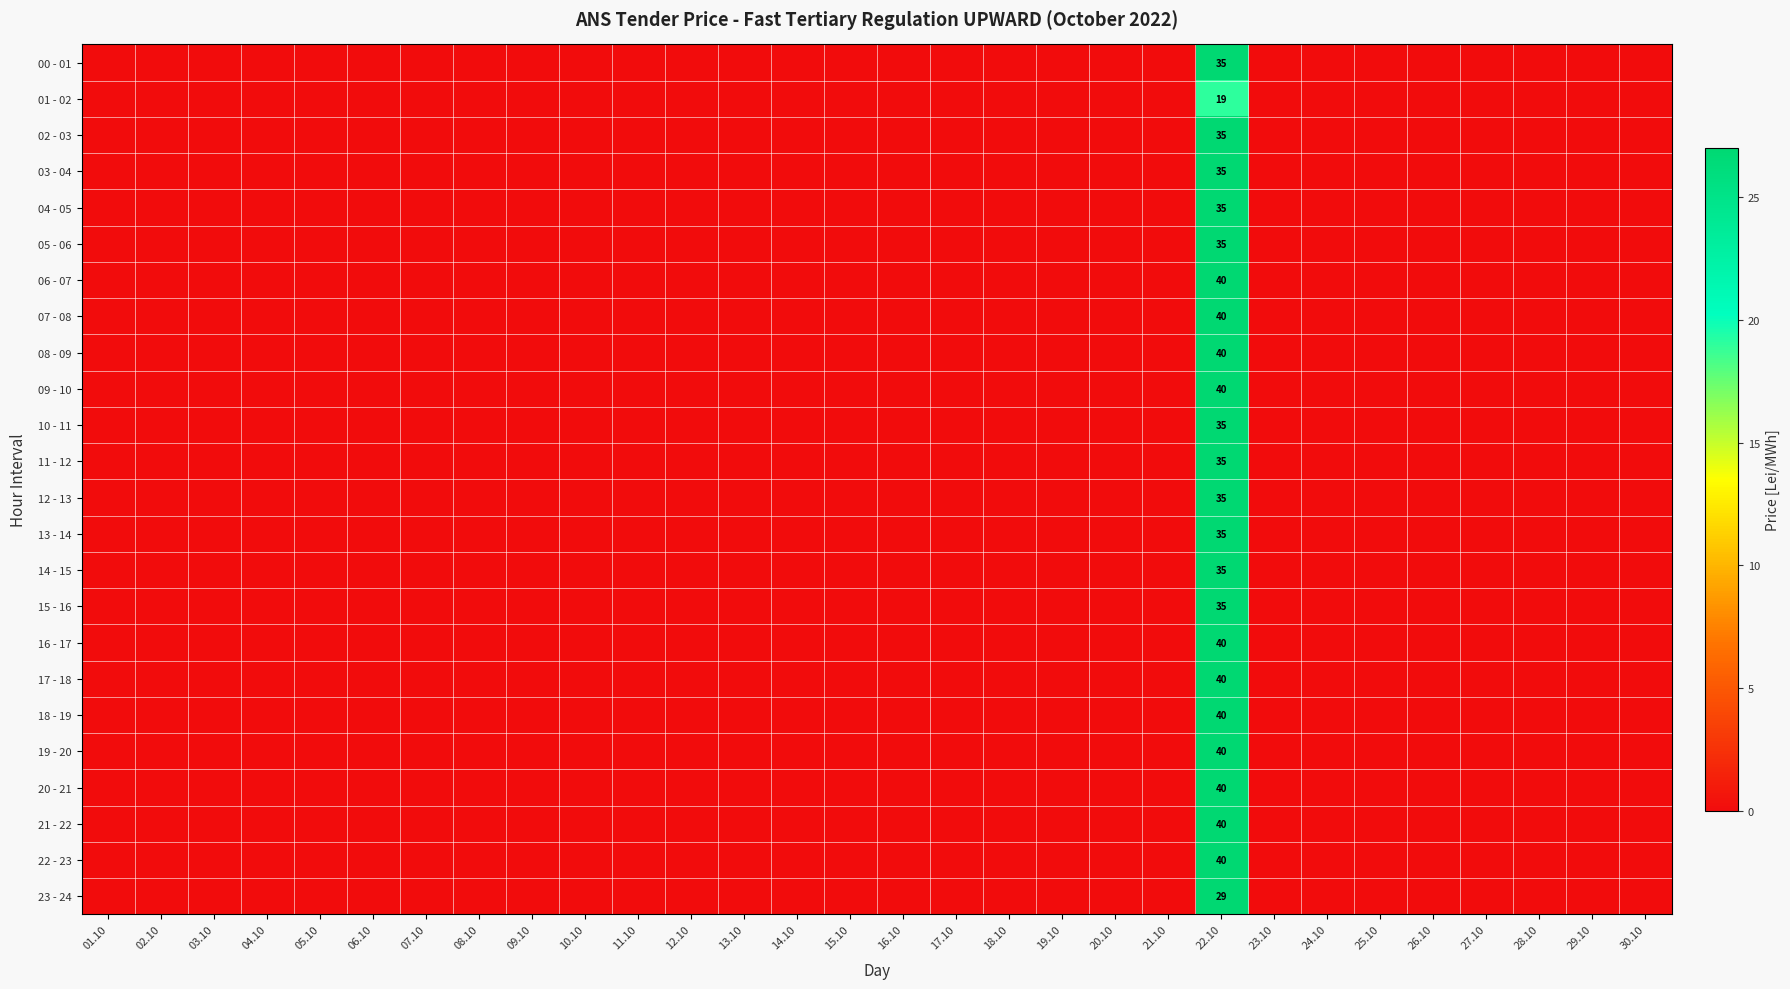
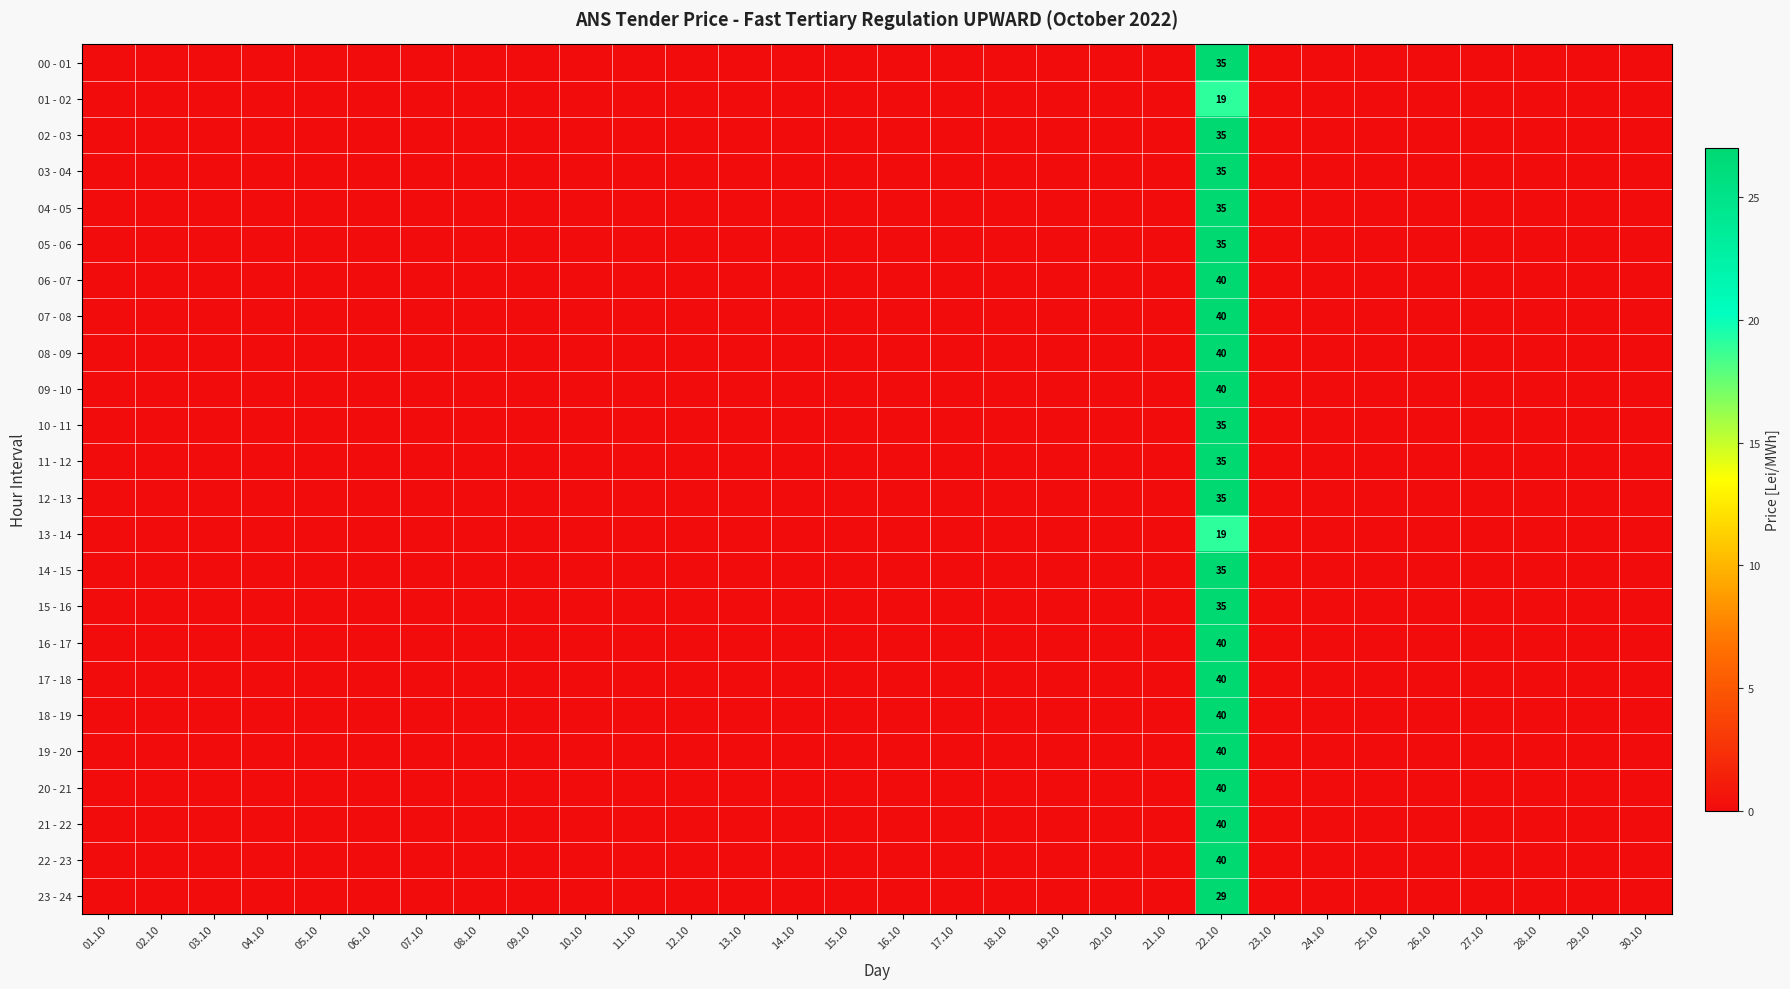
13 - 14, 22.10: 35 -> 19
